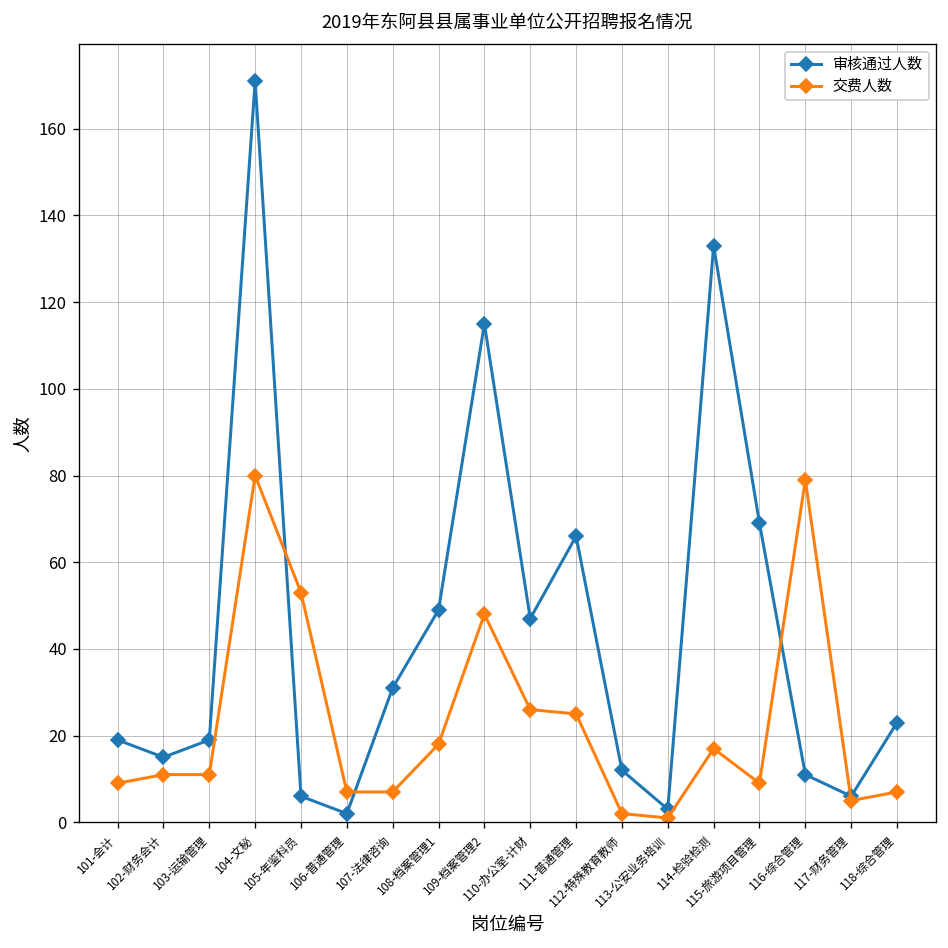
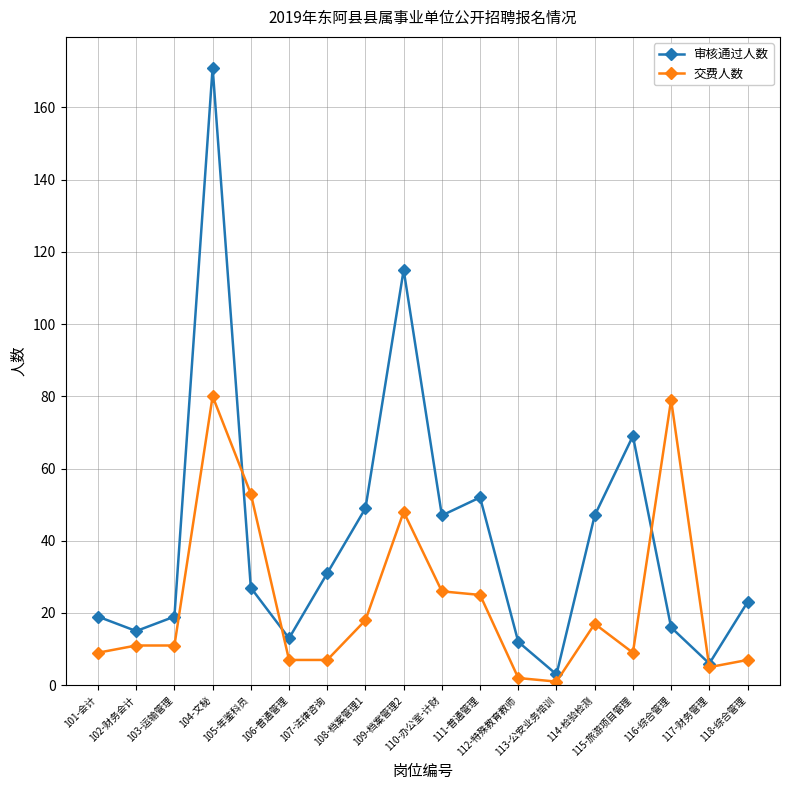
审核通过人数, 105-年鉴科员: 6 -> 27
审核通过人数, 106-普通管理: 2 -> 13
审核通过人数, 111-普通管理: 66 -> 52
审核通过人数, 114-检验检测: 133 -> 47
审核通过人数, 116-综合管理: 11 -> 16
